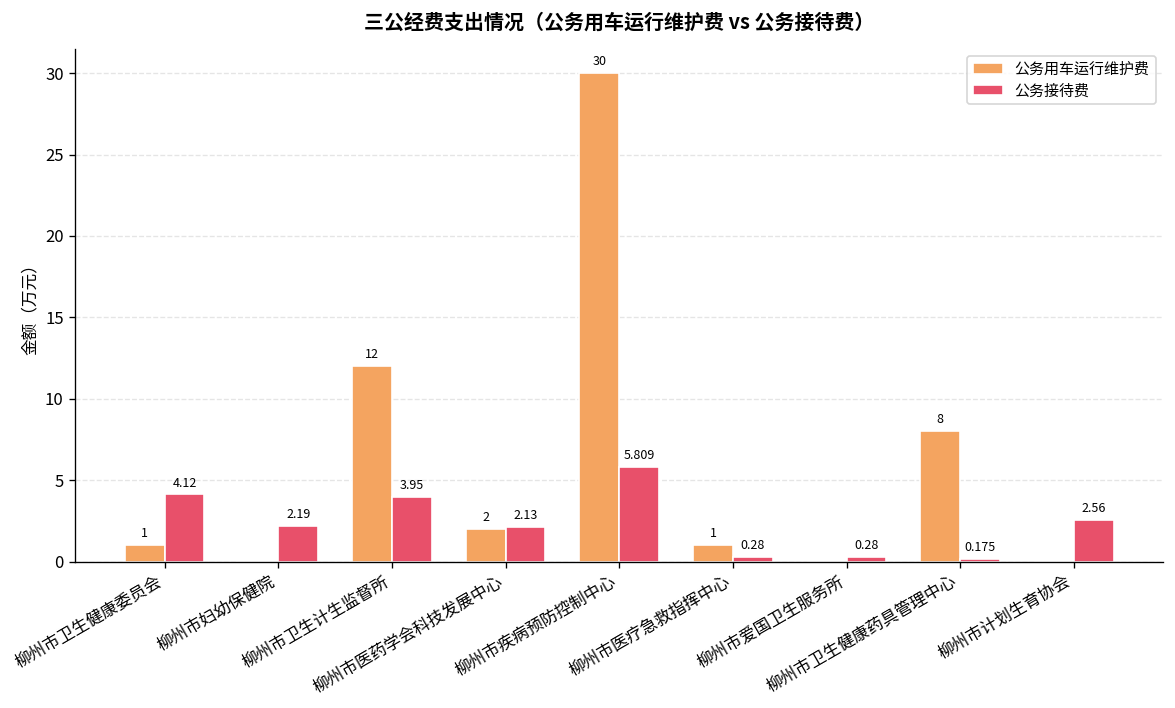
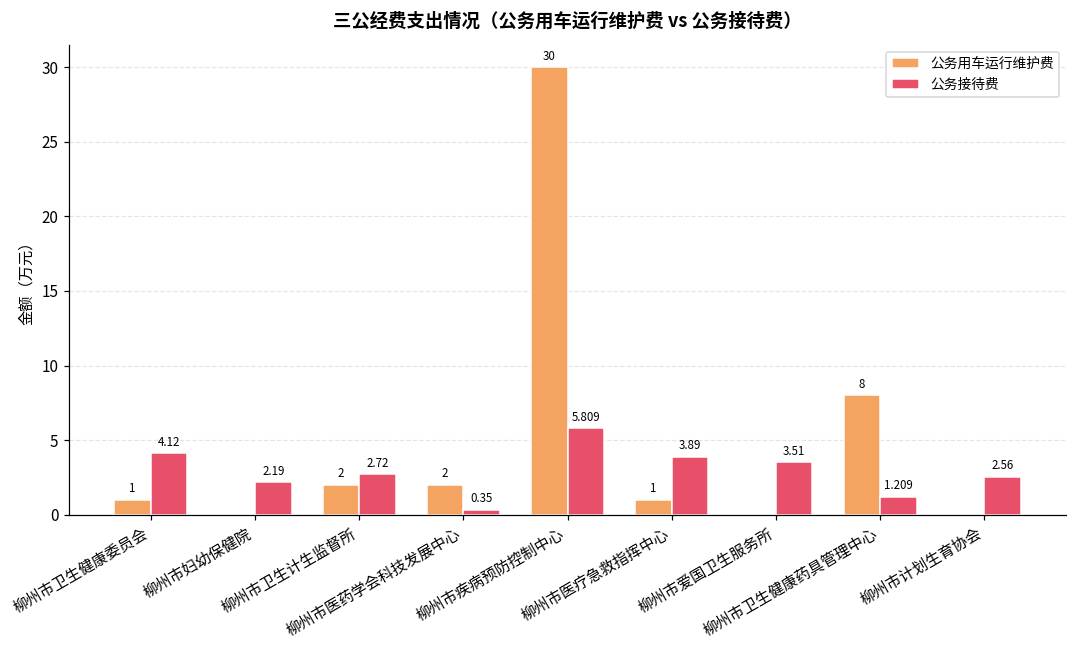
公务用车运行维护费, 柳州市卫生计生监督所: 12 -> 2
公务接待费, 柳州市卫生计生监督所: 3.95 -> 2.72
公务接待费, 柳州市医药学会科技发展中心: 2.13 -> 0.35
公务接待费, 柳州市医疗急救指挥中心: 0.28 -> 3.89
公务接待费, 柳州市爱国卫生服务所: 0.28 -> 3.51
公务接待费, 柳州市卫生健康药具管理中心: 0.175 -> 1.209
